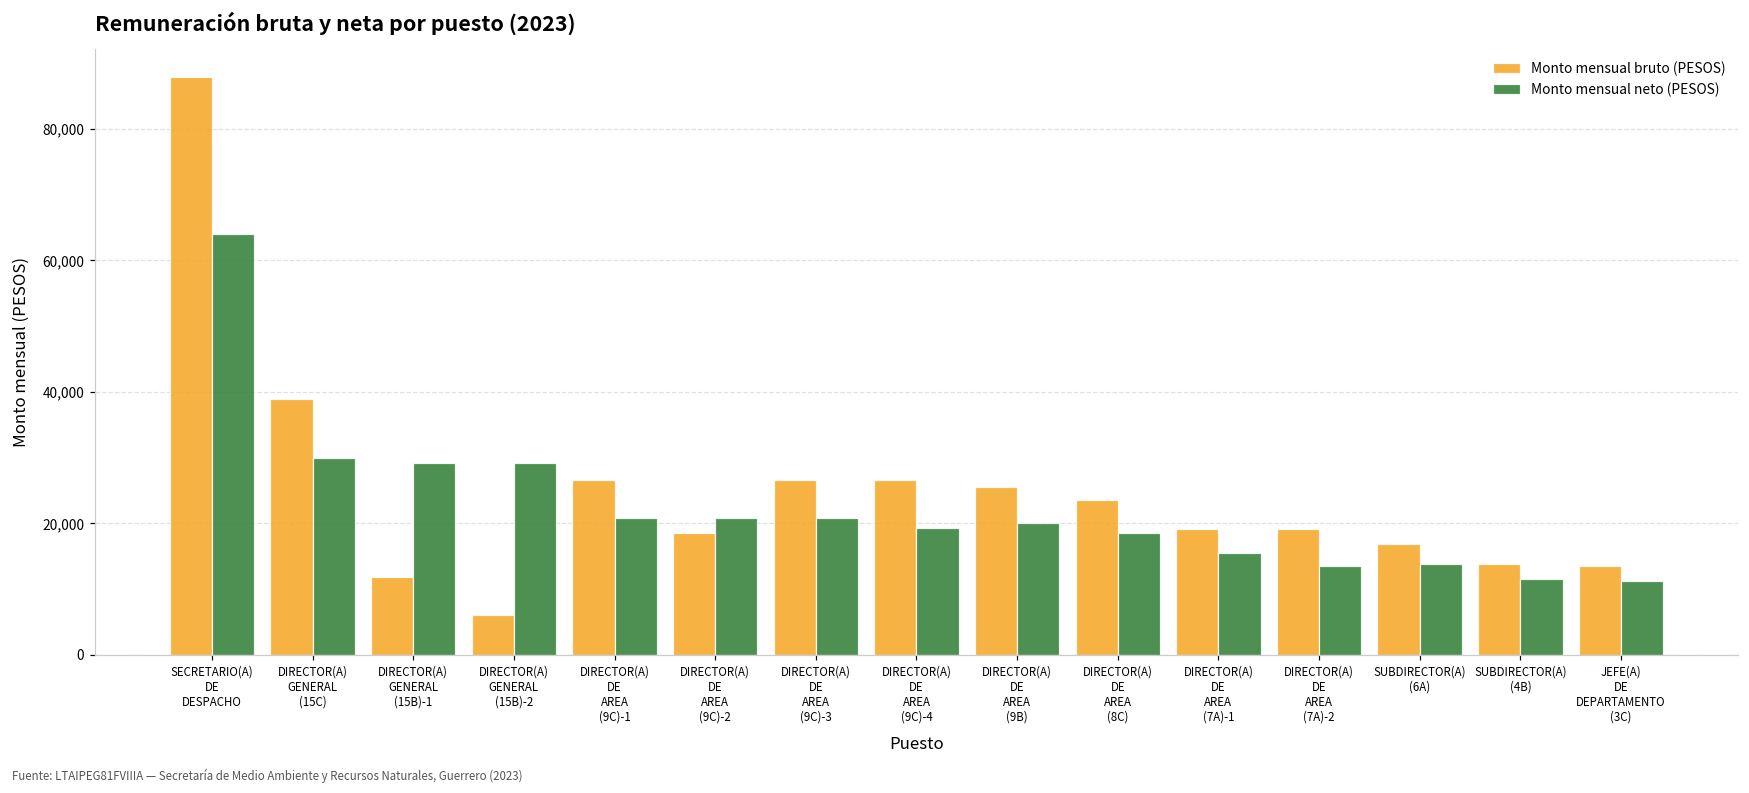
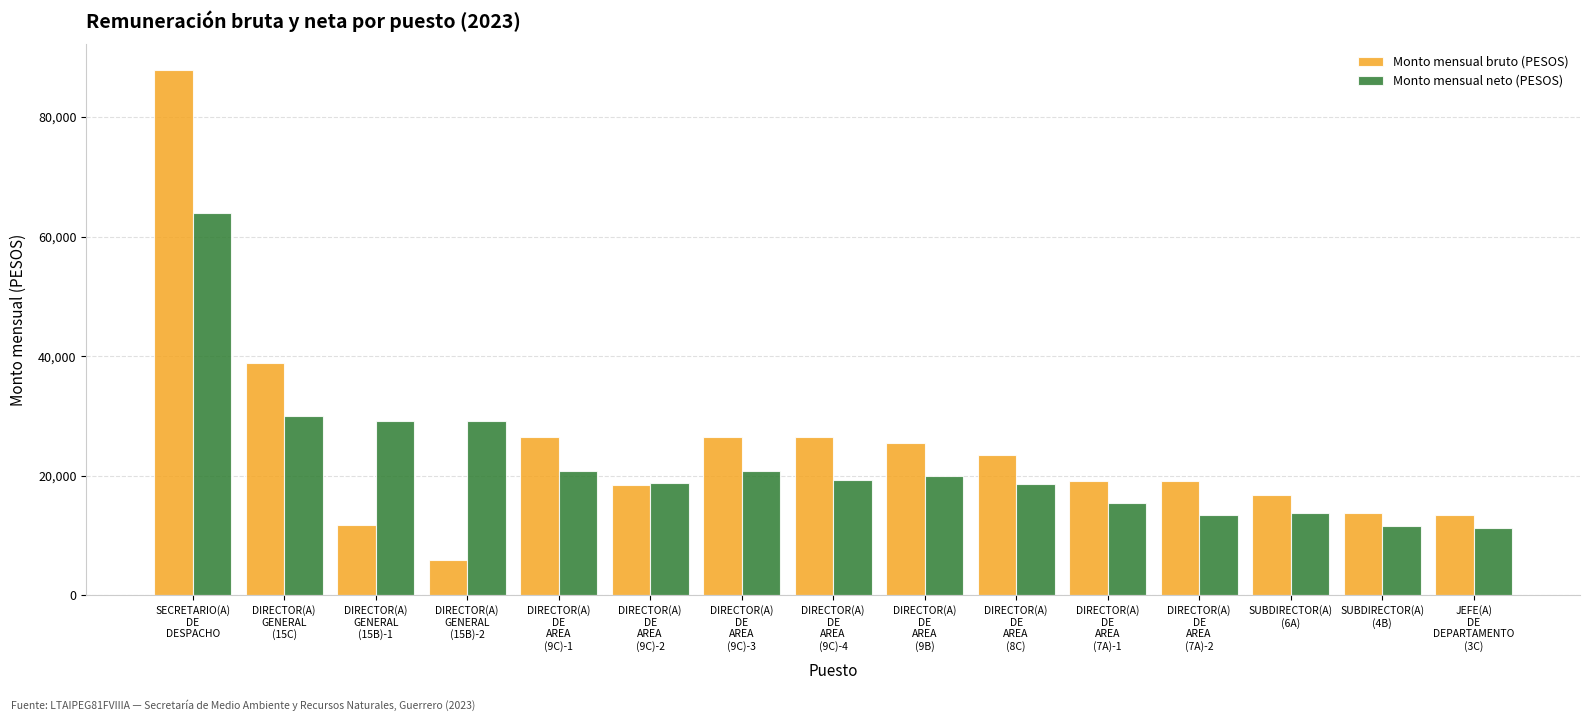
Monto mensual neto (PESOS), DIRECTOR(A) DE AREA (9C)-2: 21,000 -> 19,000
